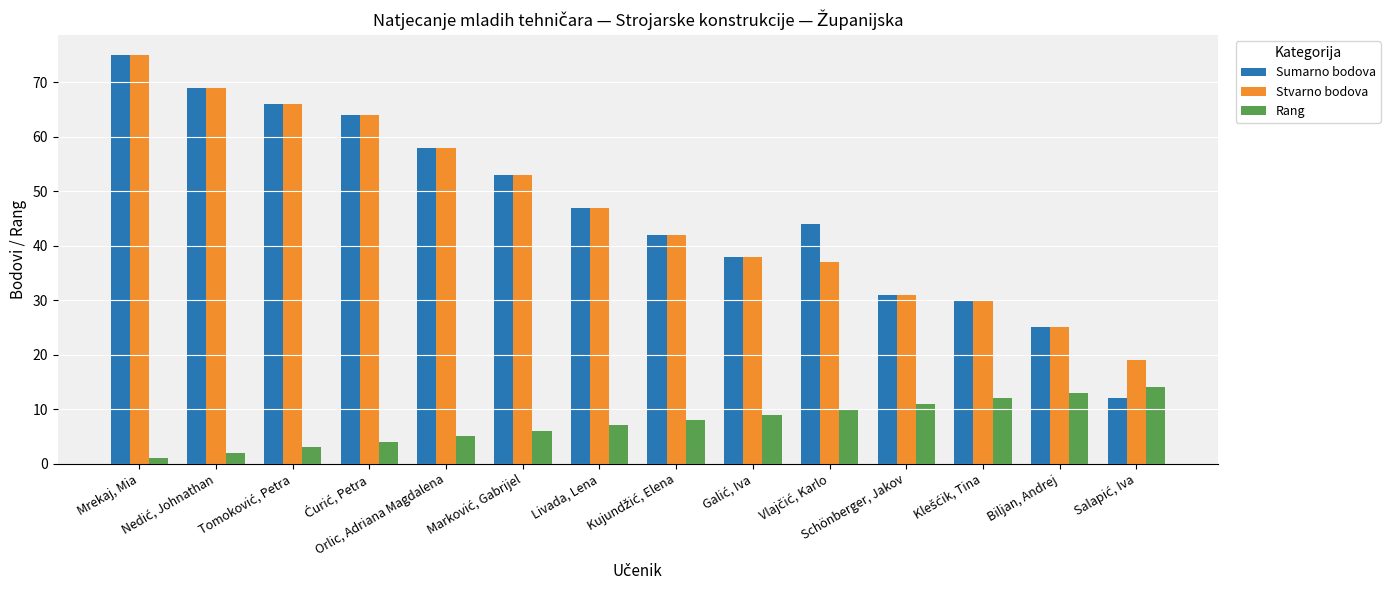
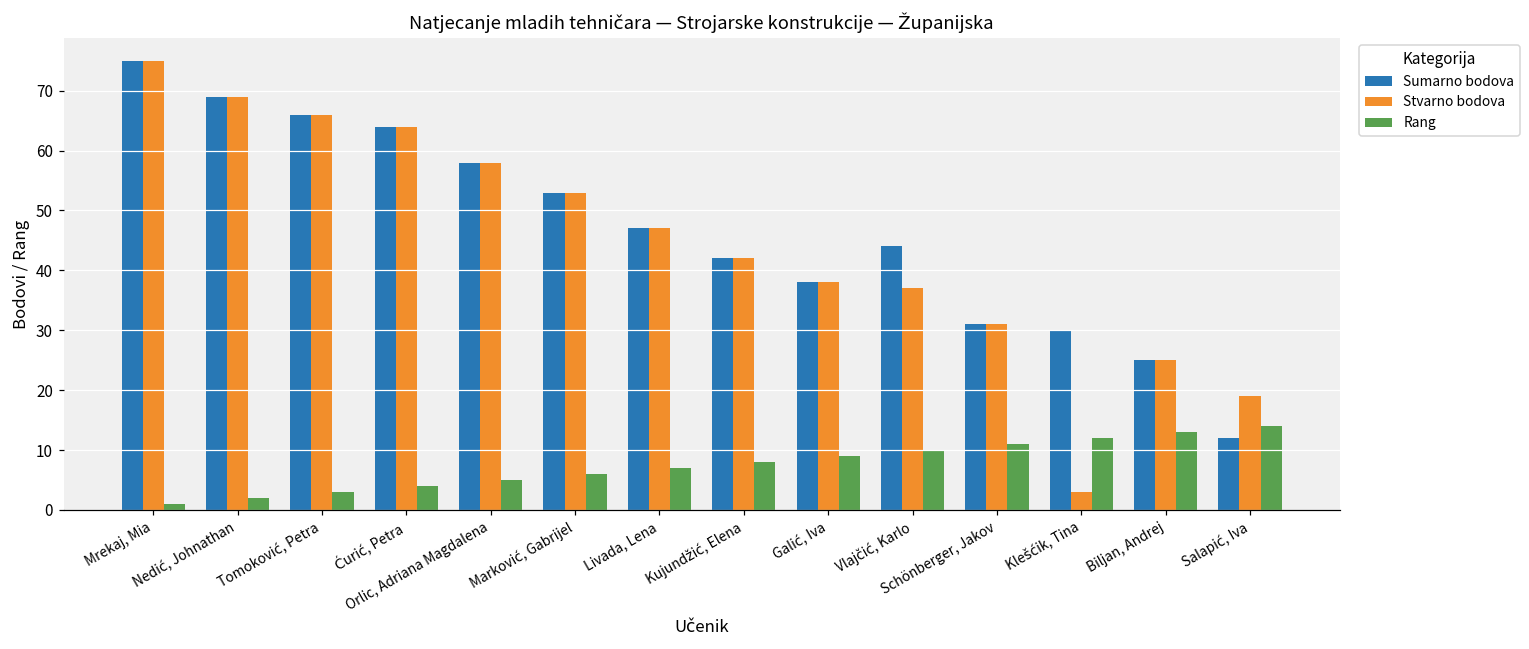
Stvarno bodova, Klešćik, Tina: 30 -> 3
